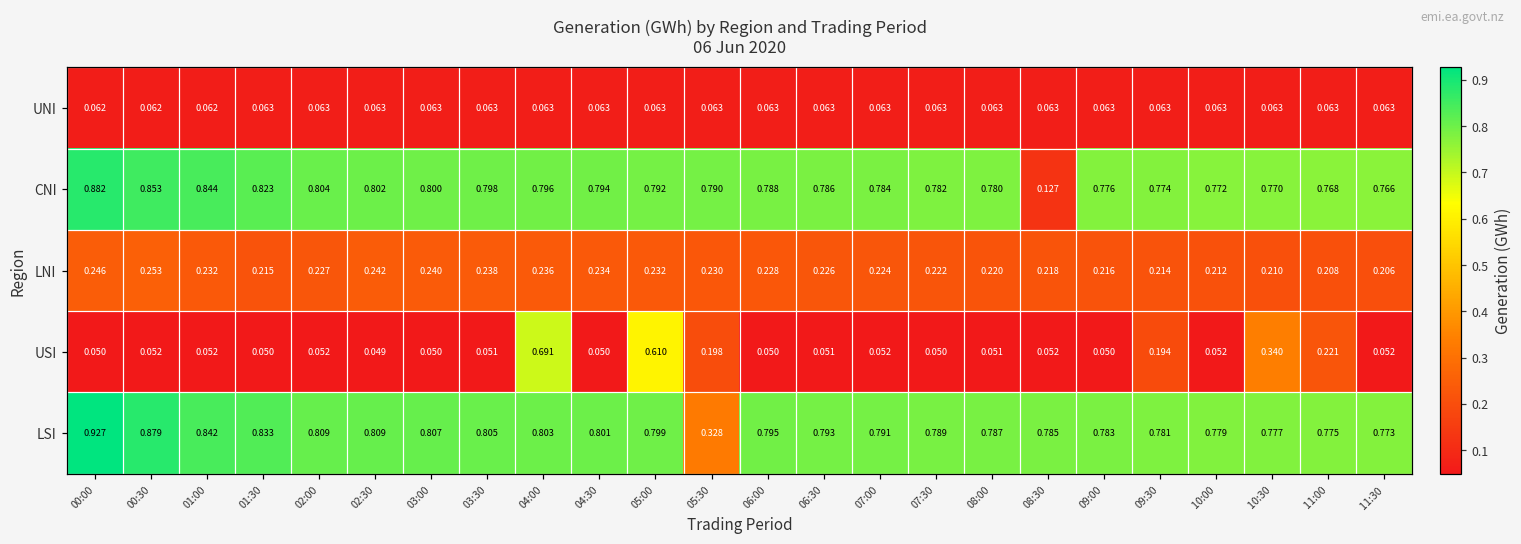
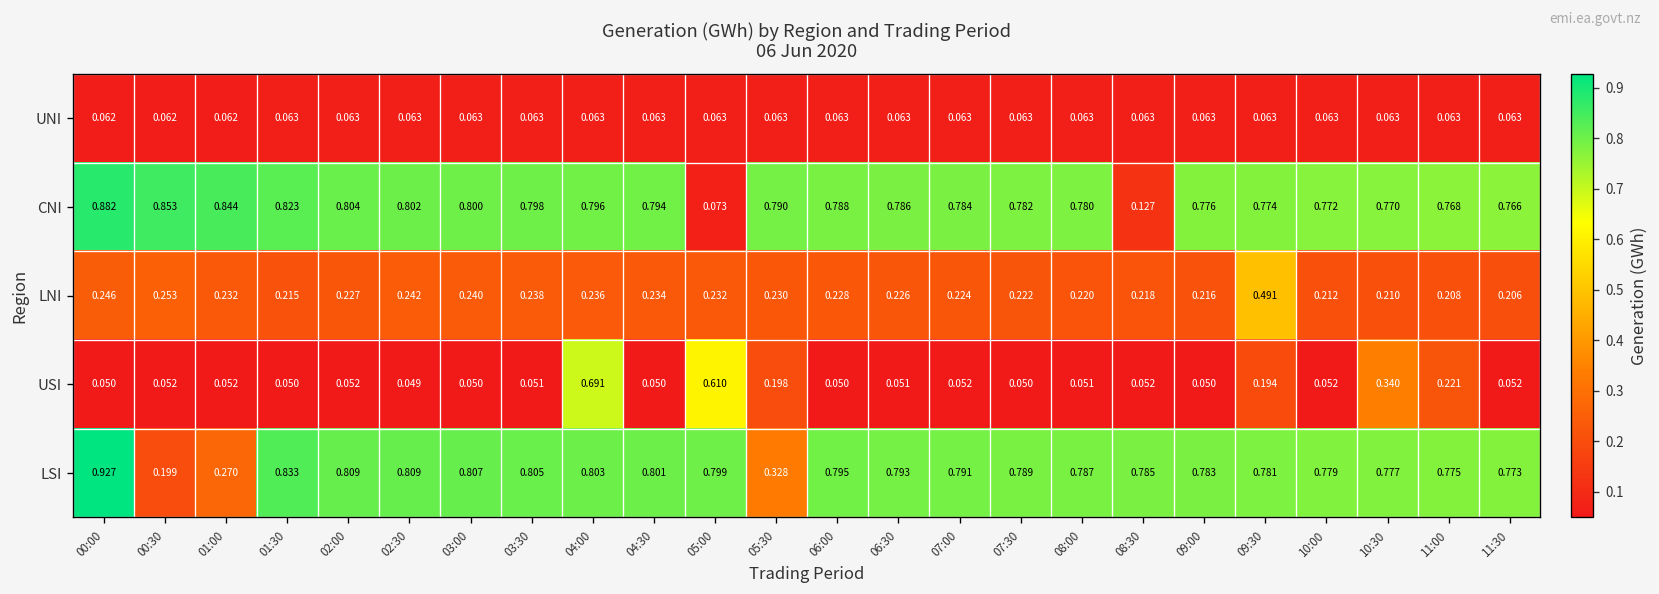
CNI, 05:00: 0.792 -> 0.073
LNI, 09:30: 0.214 -> 0.491
LSI, 00:30: 0.879 -> 0.199
LSI, 01:00: 0.842 -> 0.270
